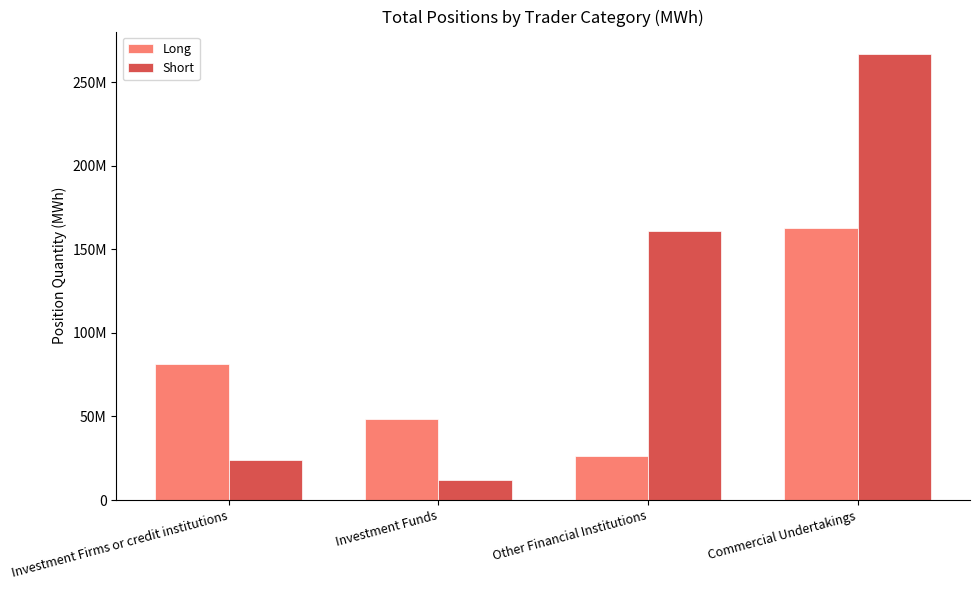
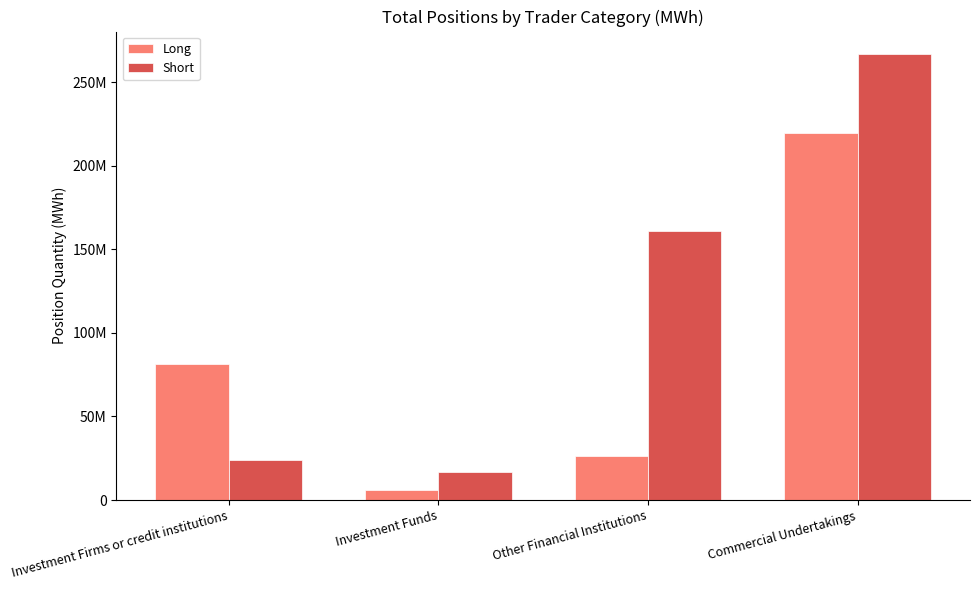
Long, Investment Funds: 48000000 -> 6000000
Short, Investment Funds: 12000000 -> 17000000
Long, Commercial Undertakings: 163000000 -> 219000000
